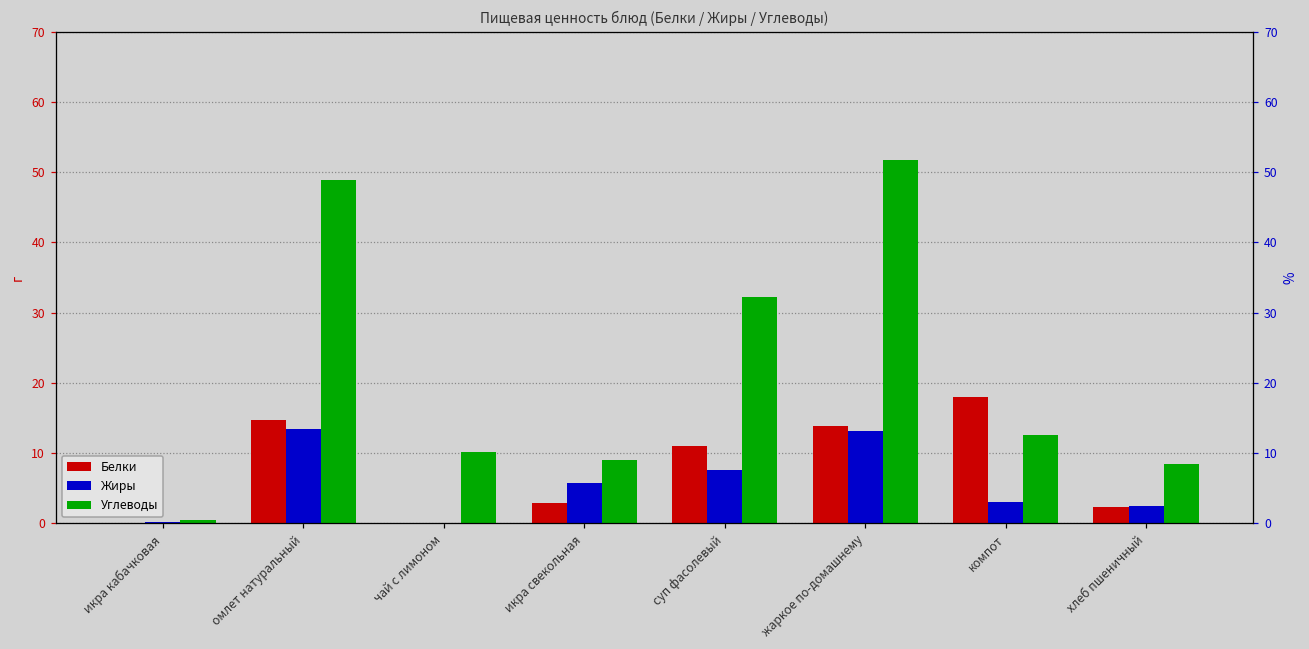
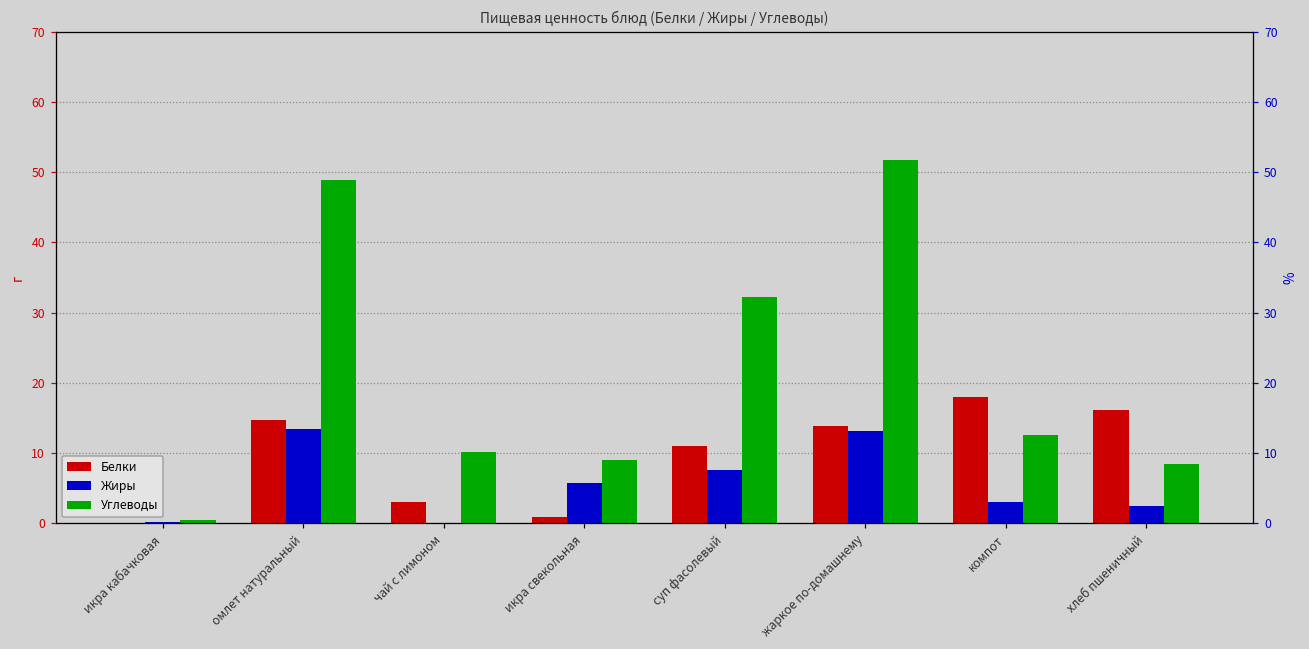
Белки, чай с лимоном: 0 -> 3
Белки, икра свекольная: 3 -> 1
Белки, хлеб пшеничный: 2 -> 16
